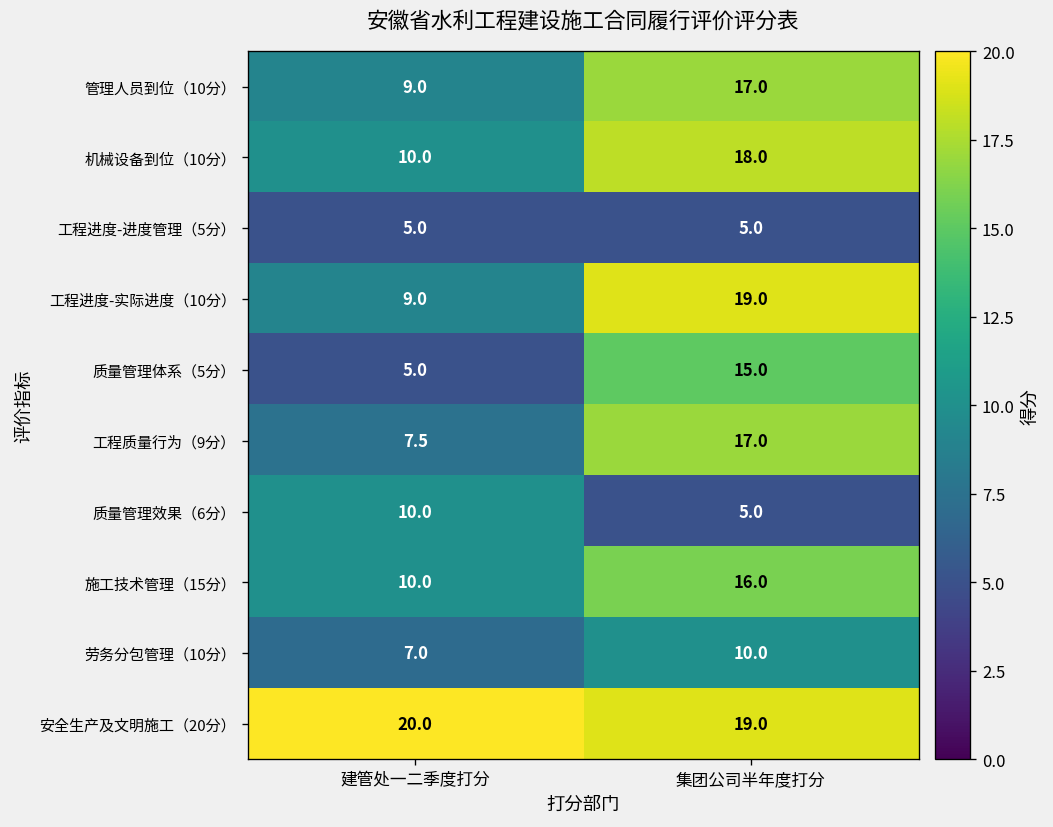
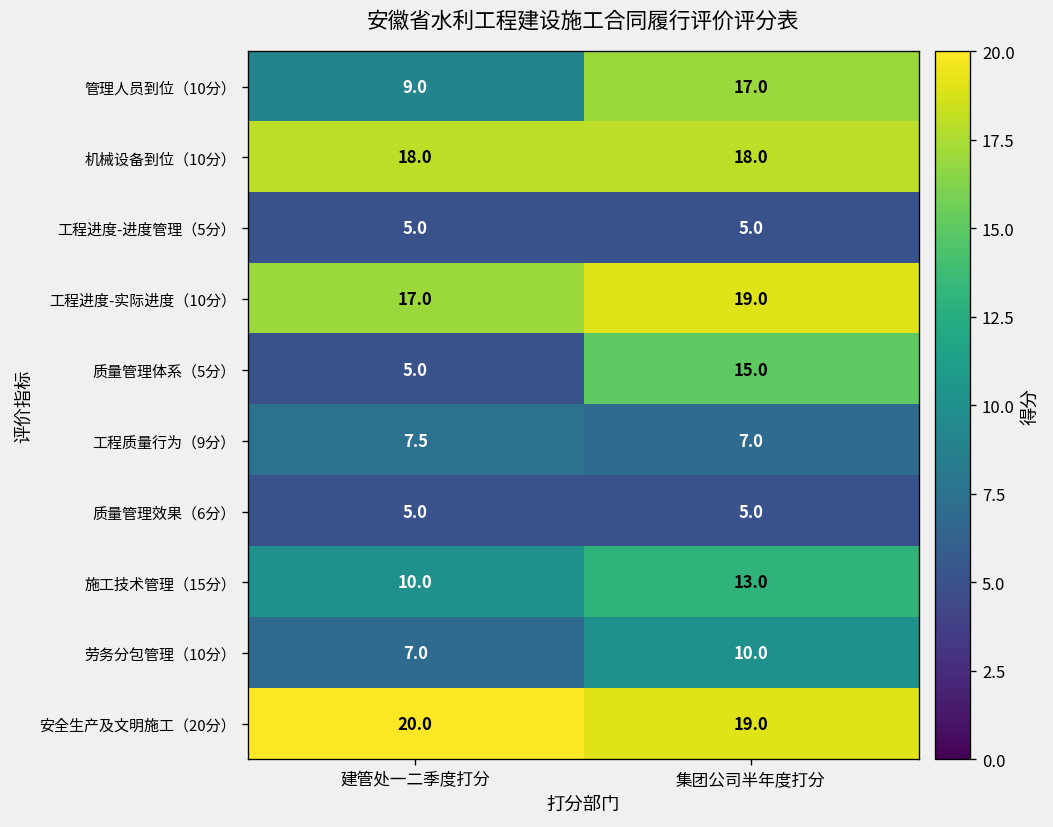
机械设备到位（10分）, 建管处一二季度打分: 10.0 -> 18.0
工程进度-实际进度（10分）, 建管处一二季度打分: 9.0 -> 17.0
工程质量行为（9分）, 集团公司半年度打分: 17.0 -> 7.0
质量管理效果（6分）, 建管处一二季度打分: 10.0 -> 5.0
施工技术管理（15分）, 集团公司半年度打分: 16.0 -> 13.0
